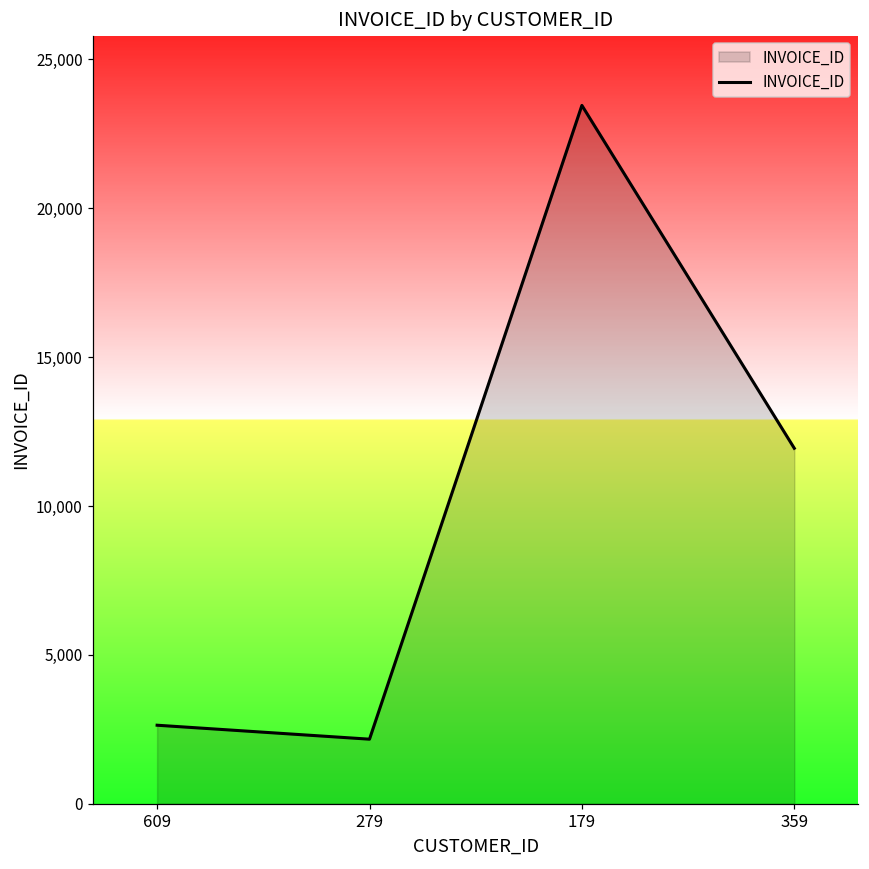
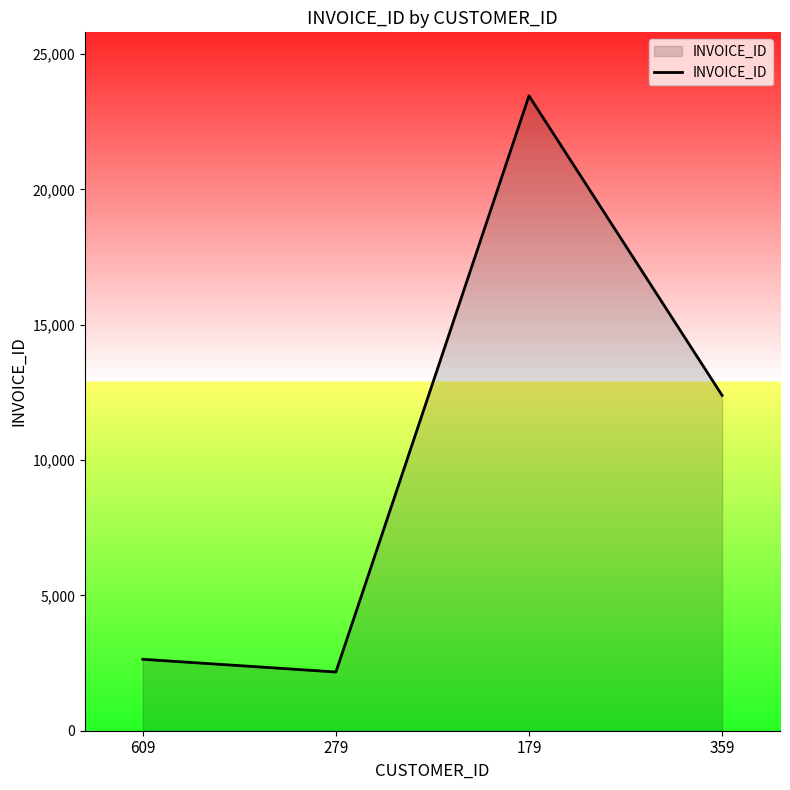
359: 11,900 -> 12,400
